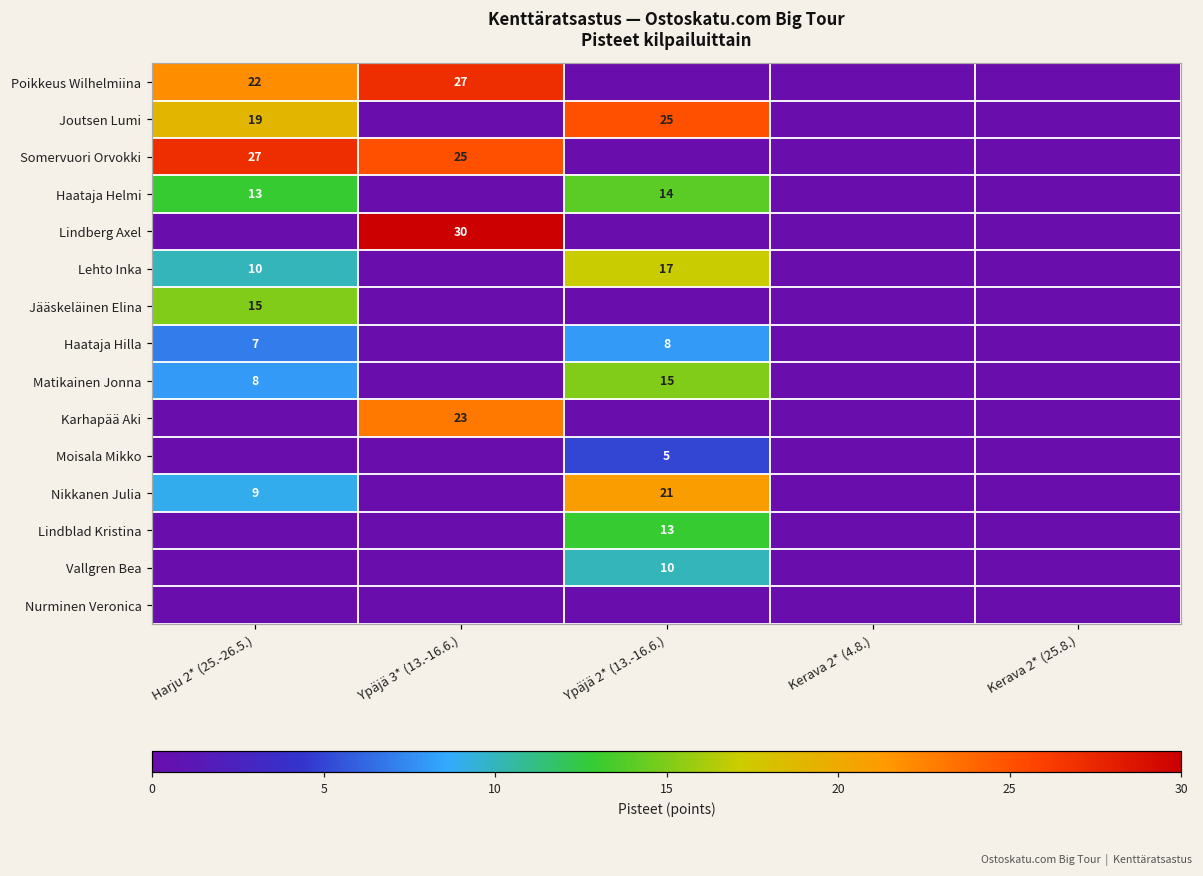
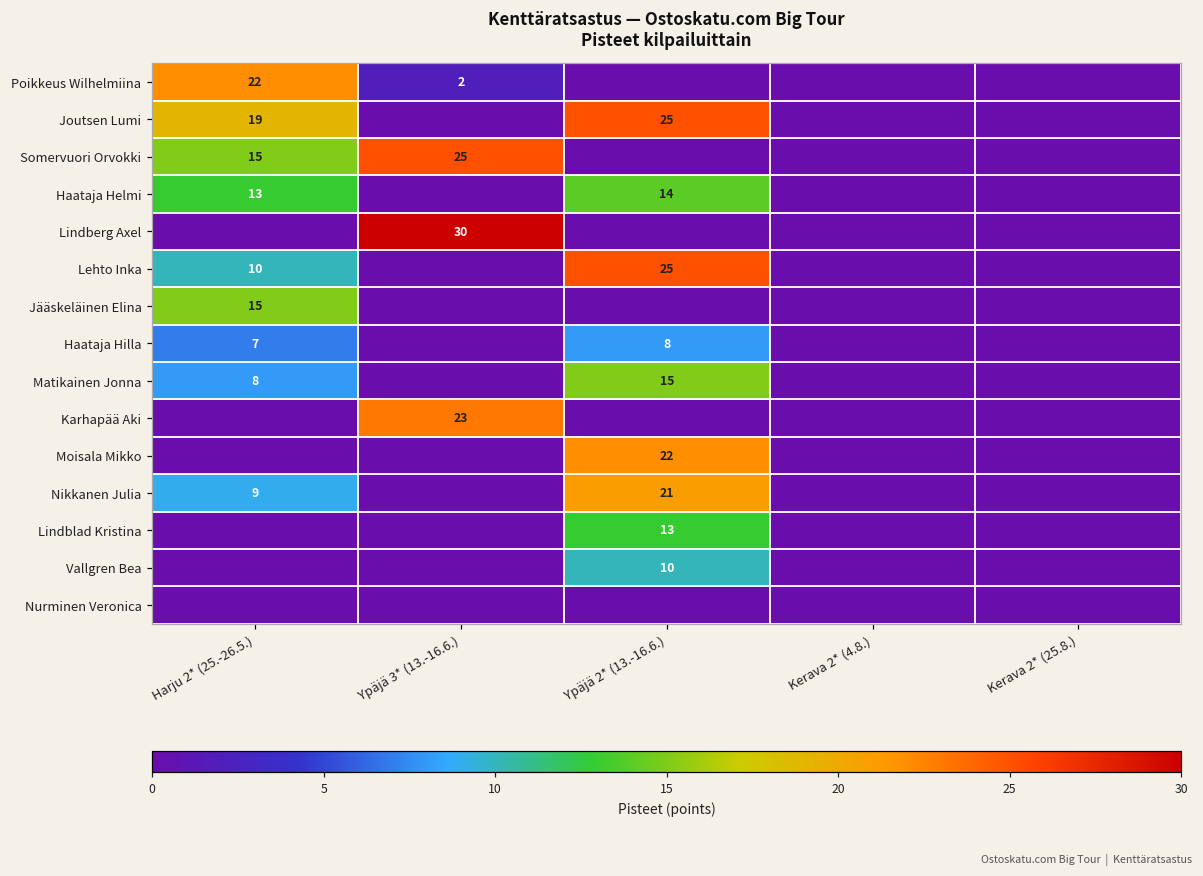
Poikkeus Wilhelmiina, Ypäjä 3* (13.-16.6.): 27 -> 2
Somervuori Orvokki, Harju 2* (25.-26.5.): 27 -> 15
Lehto Inka, Ypäjä 2* (13.-16.6.): 17 -> 25
Moisala Mikko, Ypäjä 2* (13.-16.6.): 5 -> 22
